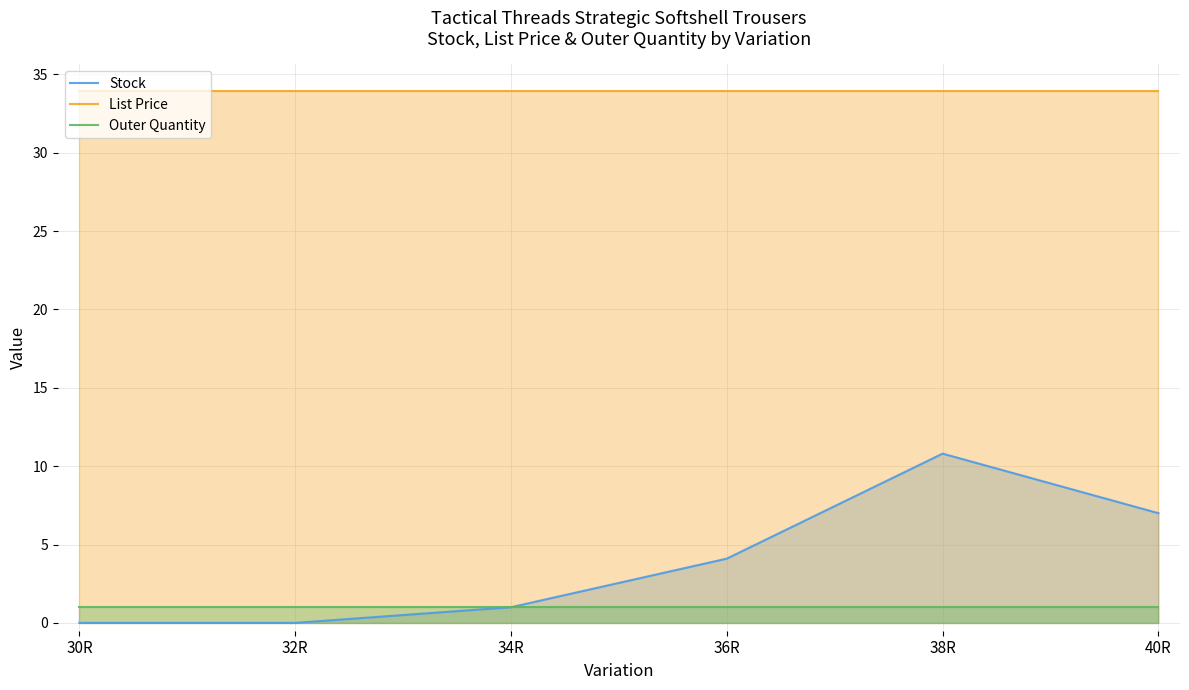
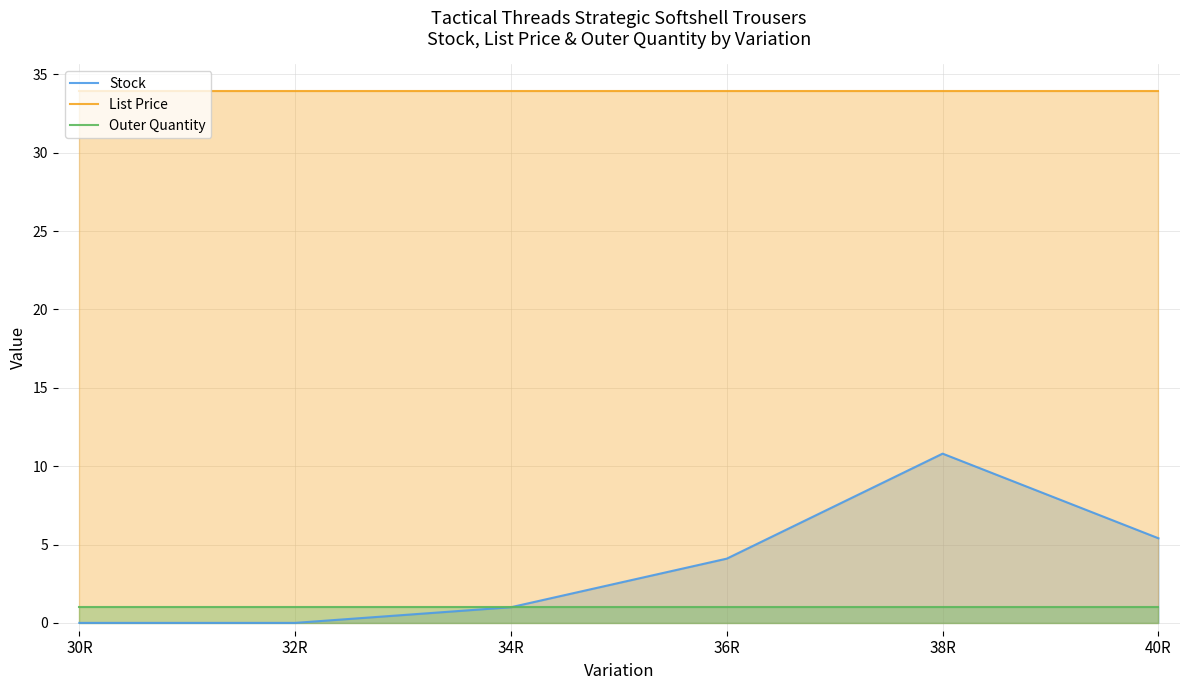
Stock, 40R: 7.0 -> 5.4
